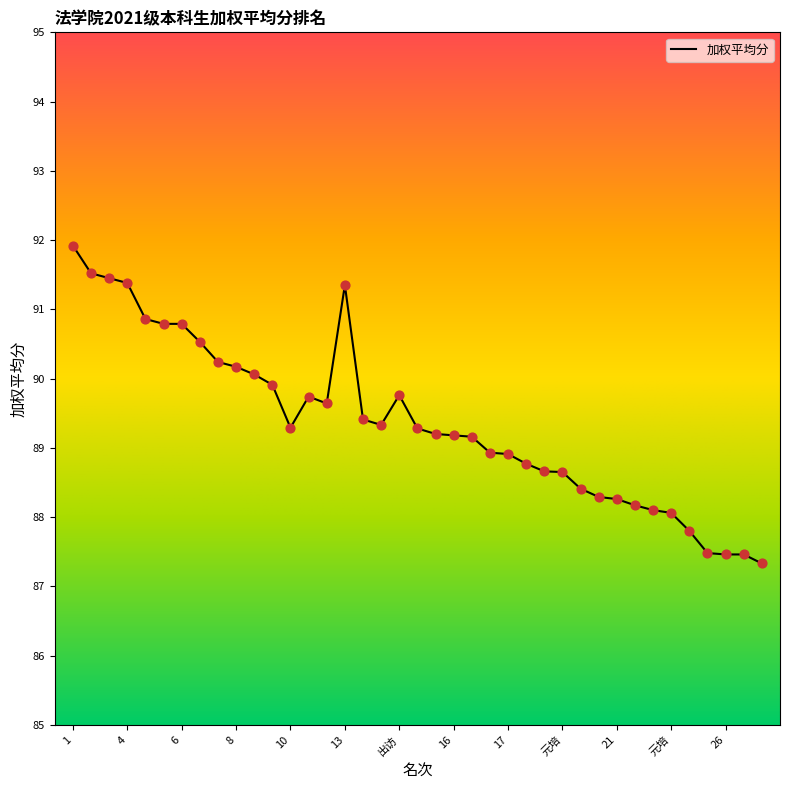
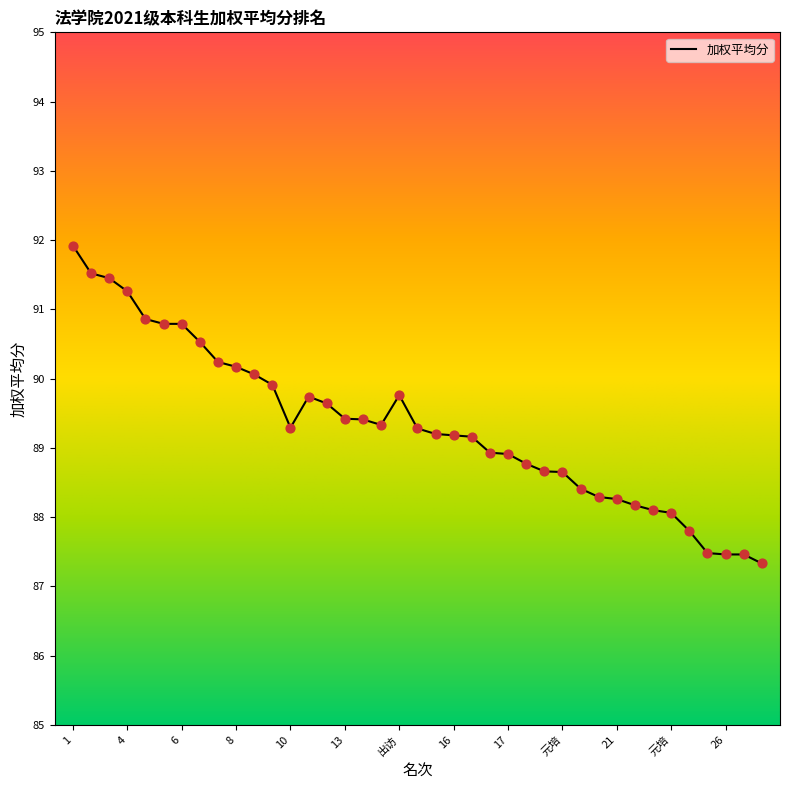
4: 91.4 -> 91.3
13: 91.4 -> 89.4
